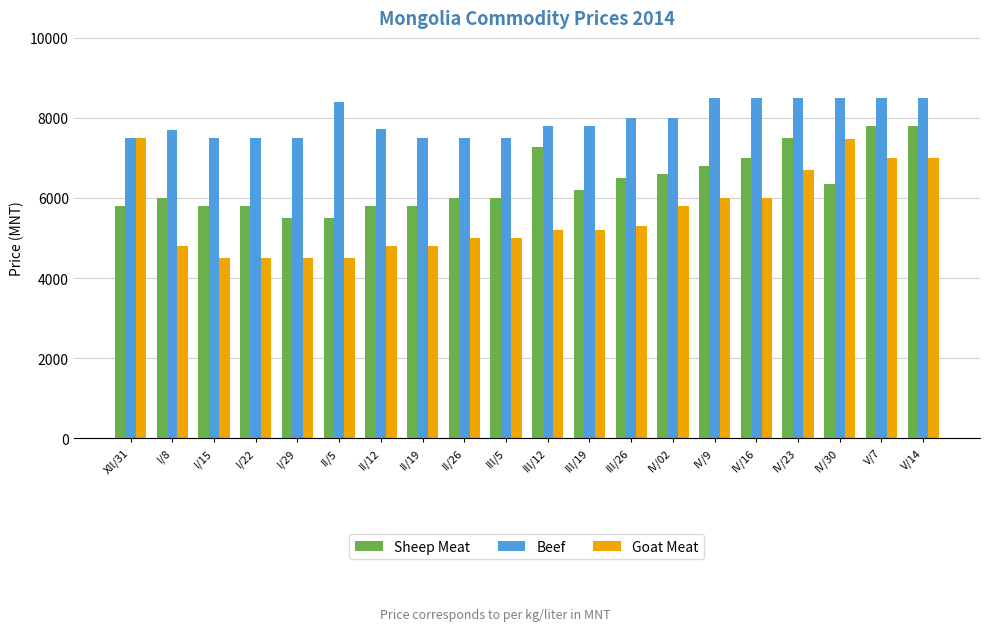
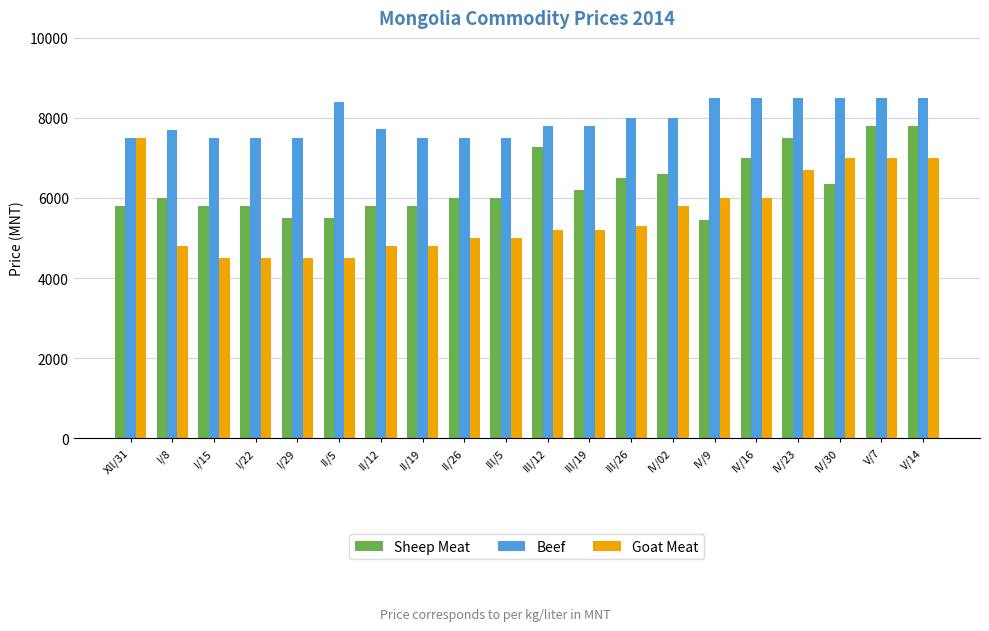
Sheep Meat, IV/9: 6800 -> 5400
Goat Meat, IV/30: 7500 -> 7000
